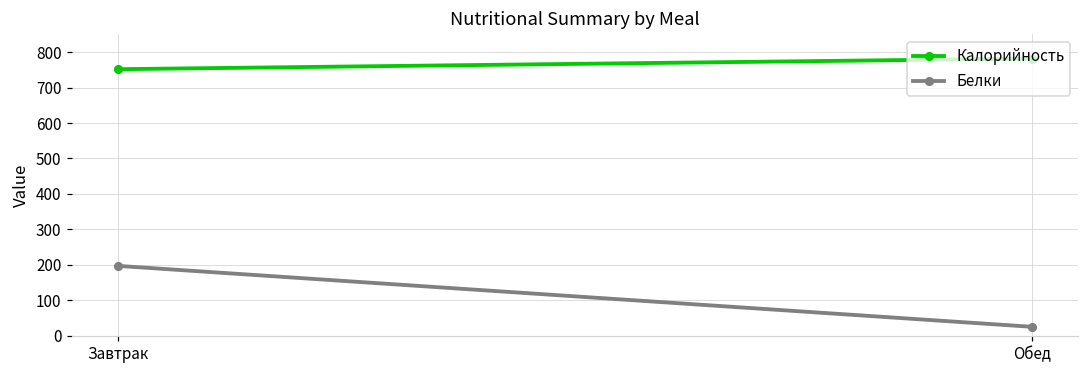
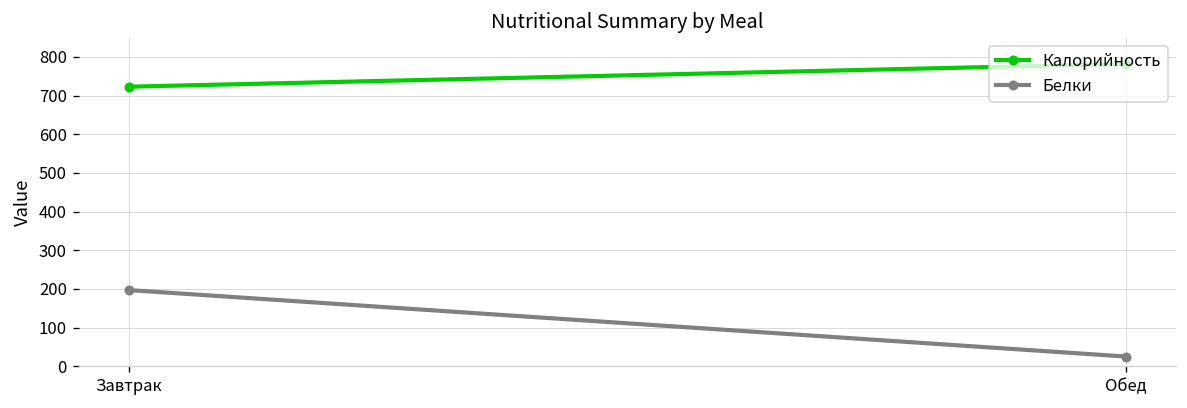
Калорийность, Завтрак: 750 -> 720
